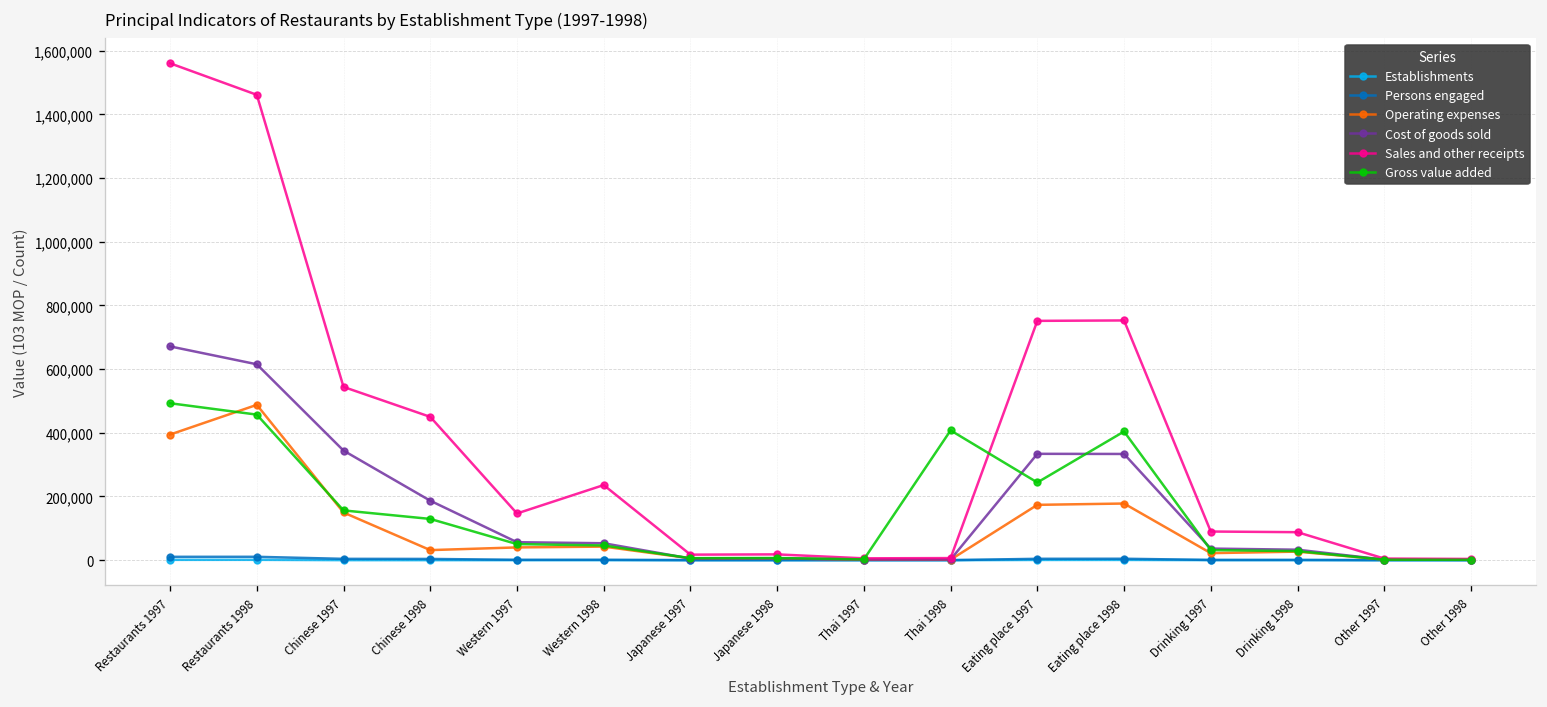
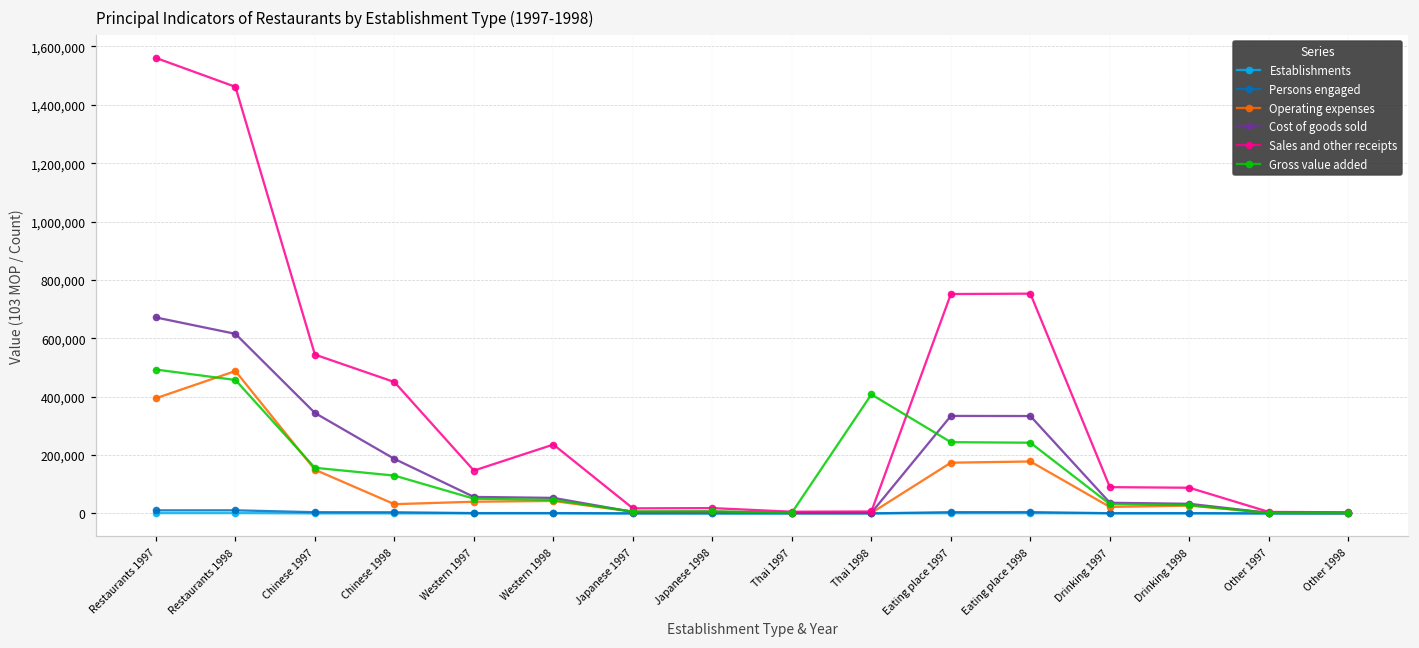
Gross value added, Eating place 1998: 400,000 -> 240,000
